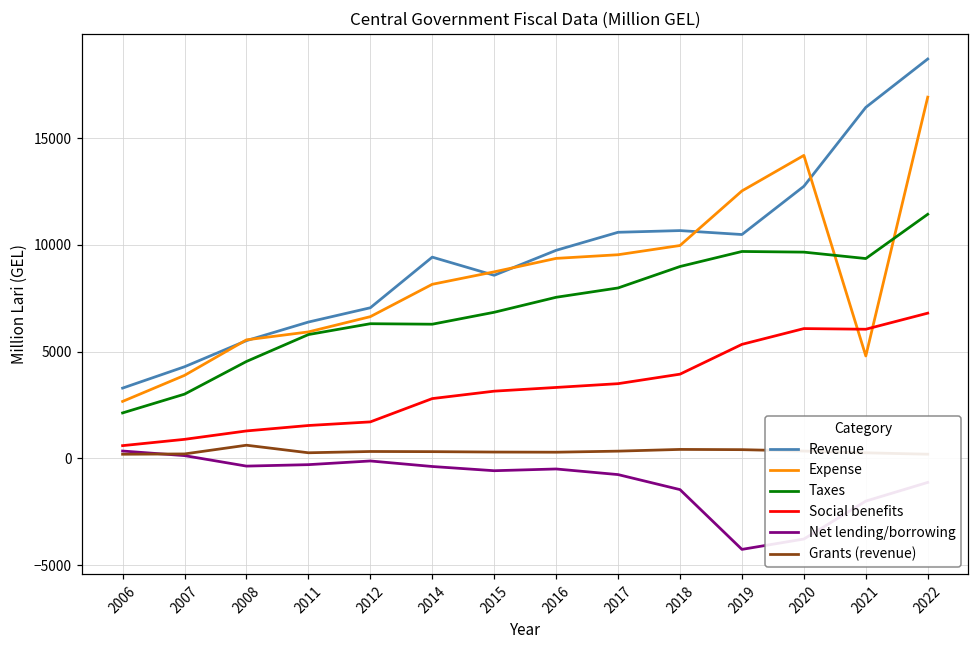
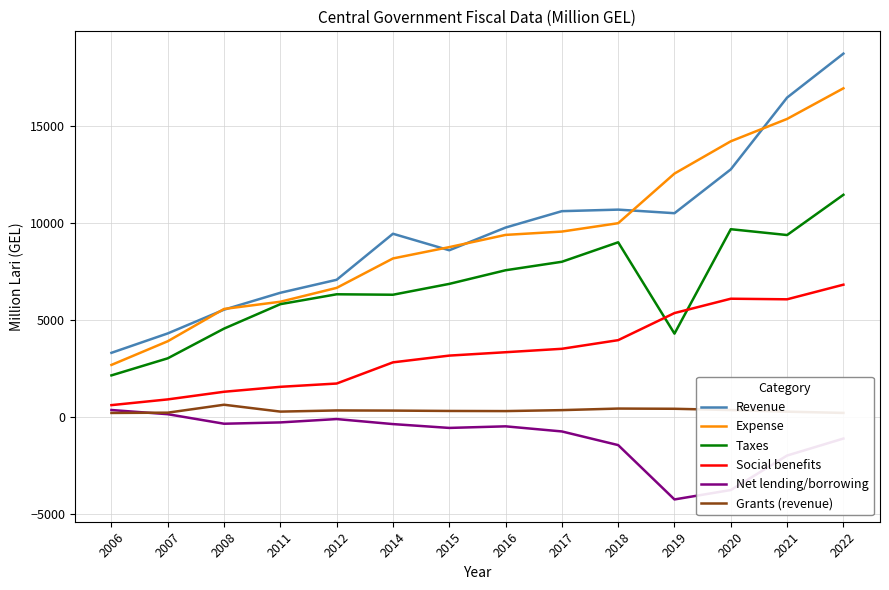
Taxes, 2019: 9700 -> 4300
Expense, 2021: 4800 -> 15400
